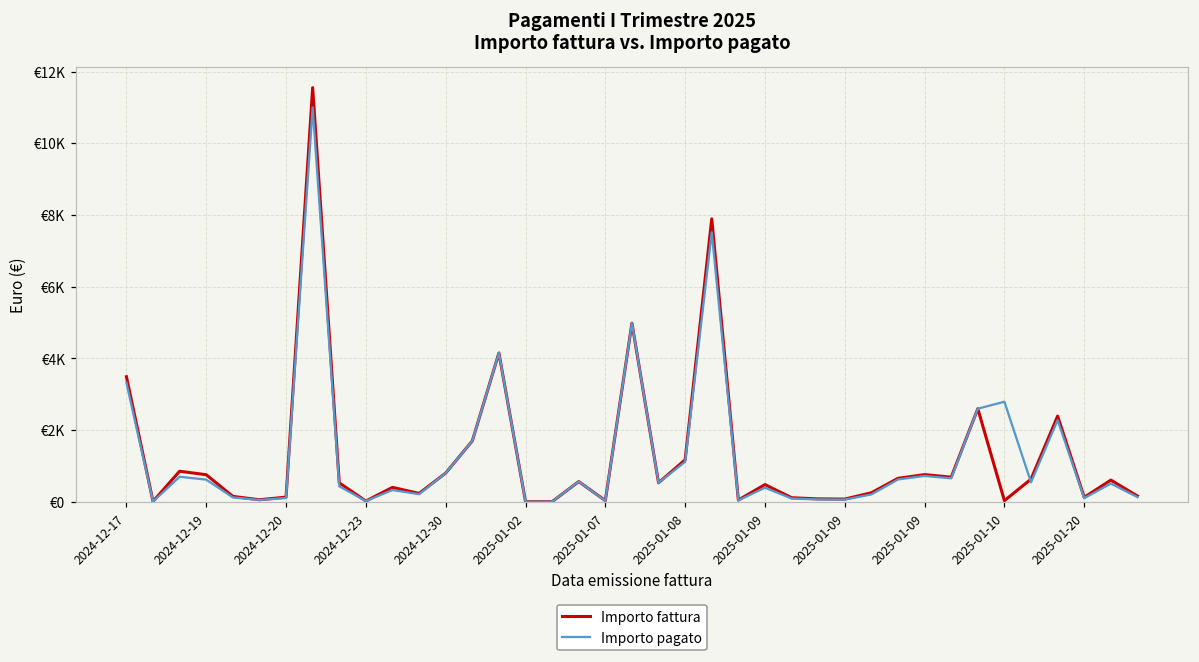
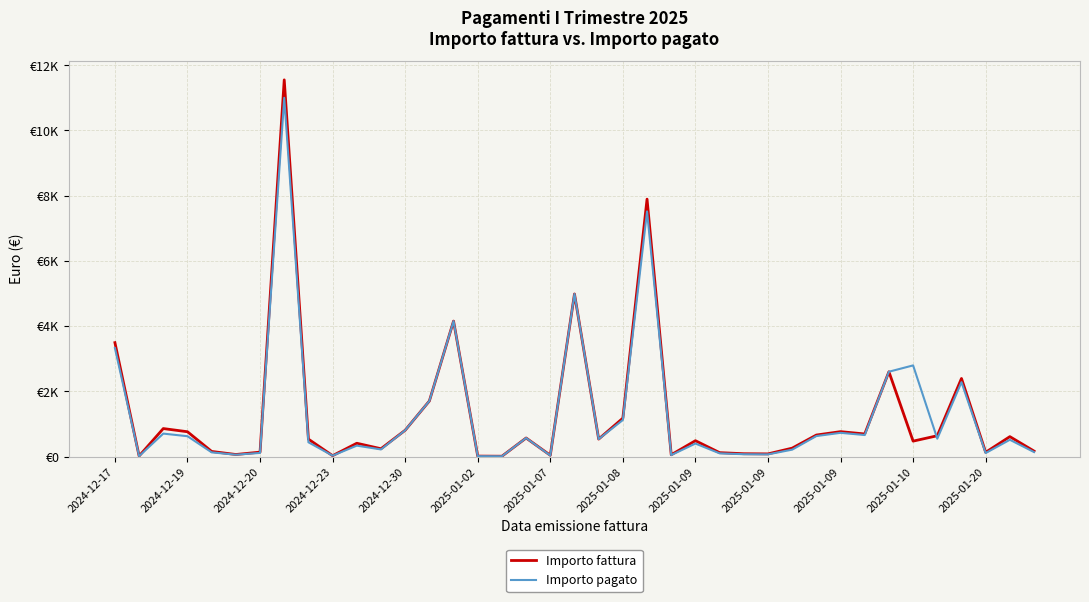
Importo fattura, 2025-01-10: €0 -> €500
